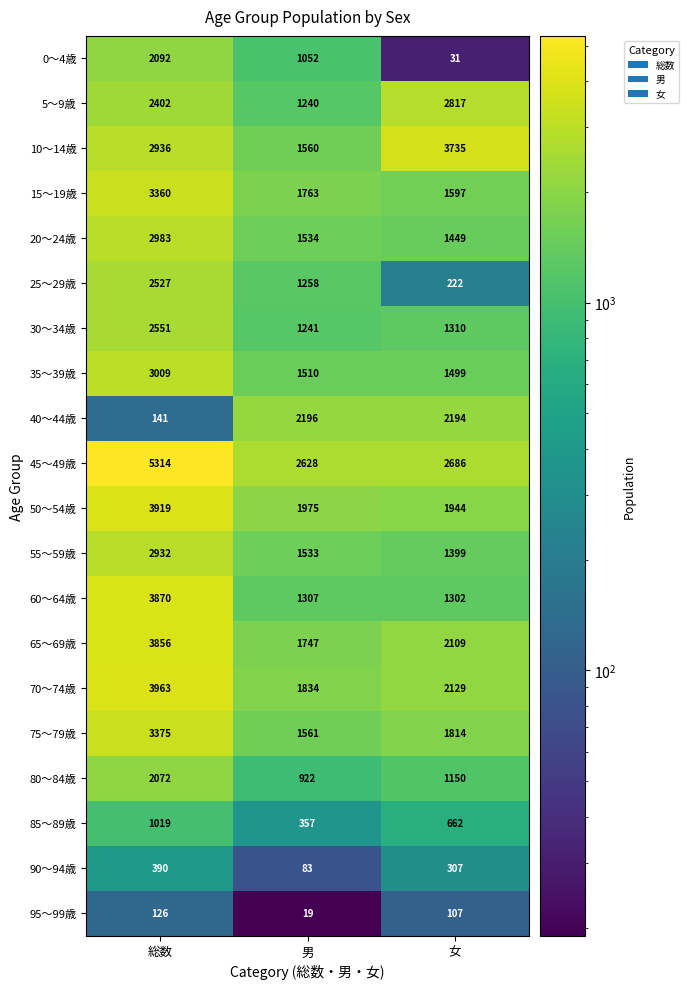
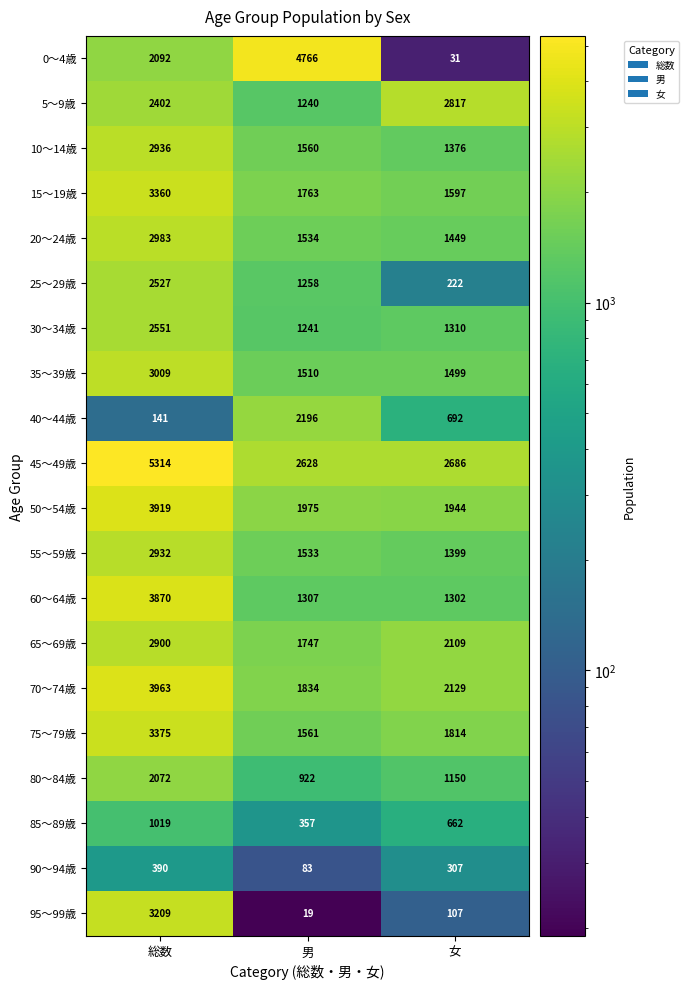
0～4歳, 男: 1052 -> 4766
10～14歳, 女: 3735 -> 1376
40～44歳, 女: 2194 -> 692
65～69歳, 総数: 3856 -> 2900
95～99歳, 総数: 126 -> 3209
